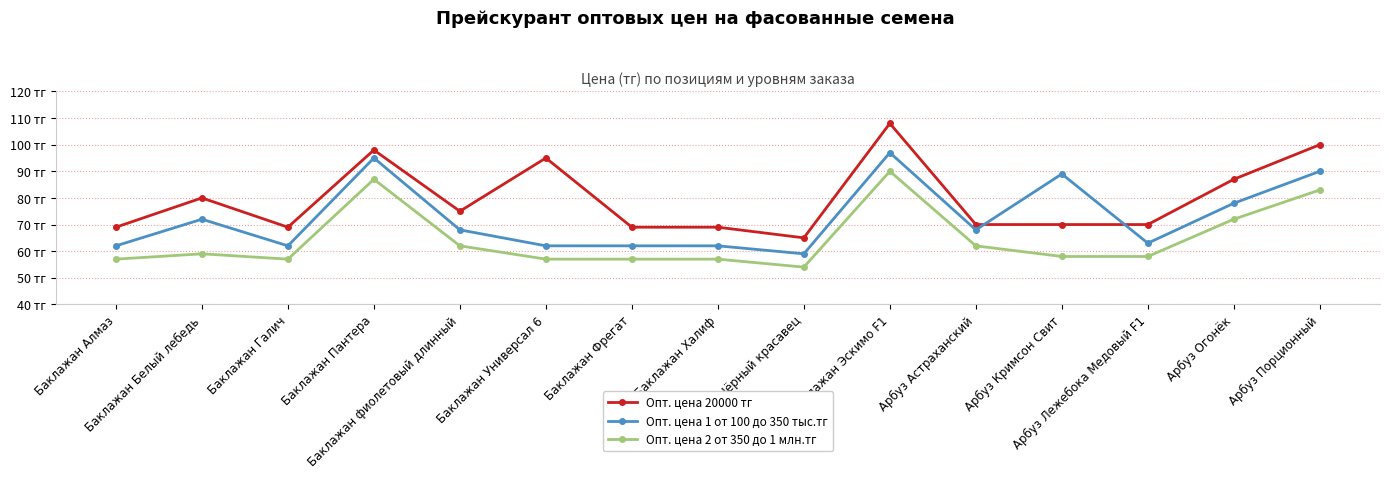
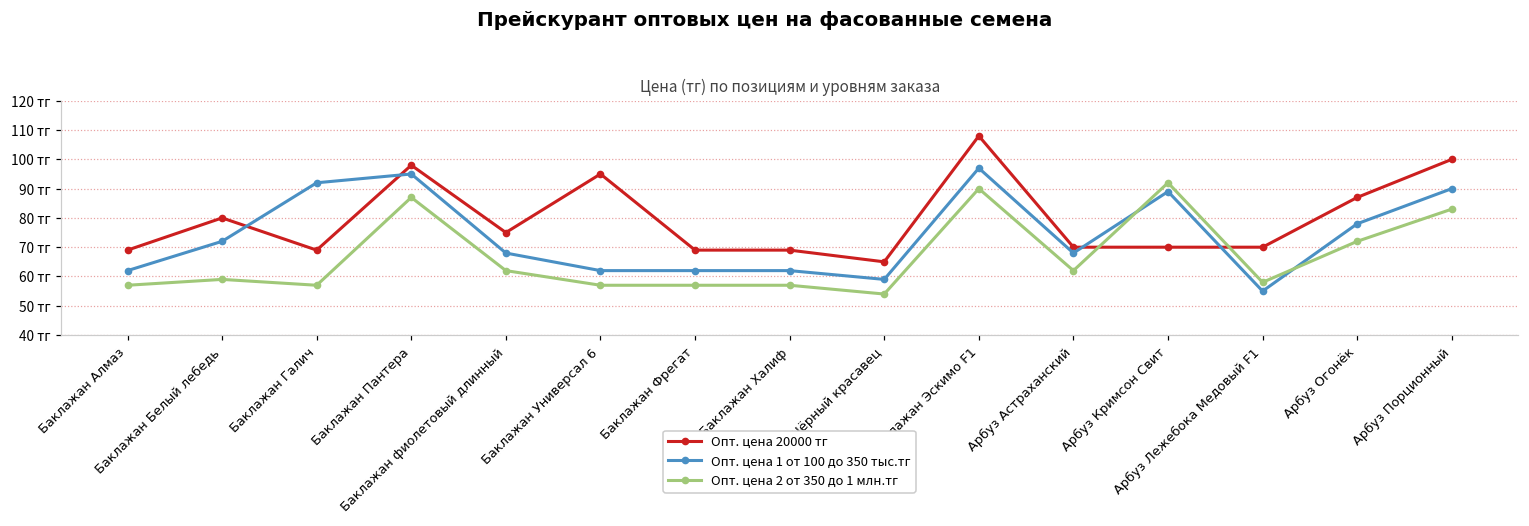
Опт. цена 1 от 100 до 350 тыс.тг, Баклажан Галич: 62 тг -> 92 тг
Опт. цена 2 от 350 до 1 млн.тг, Арбуз Кримсон Свит: 58 тг -> 92 тг
Опт. цена 1 от 100 до 350 тыс.тг, Арбуз Лежебока Медовый F1: 63 тг -> 55 тг
